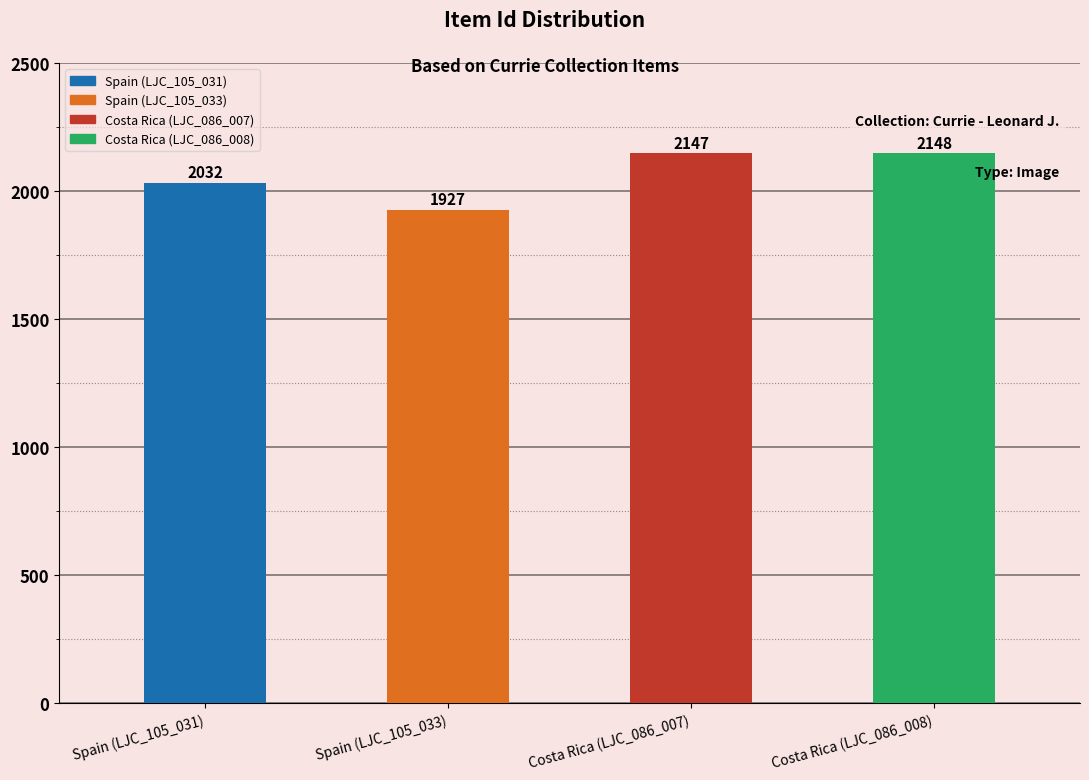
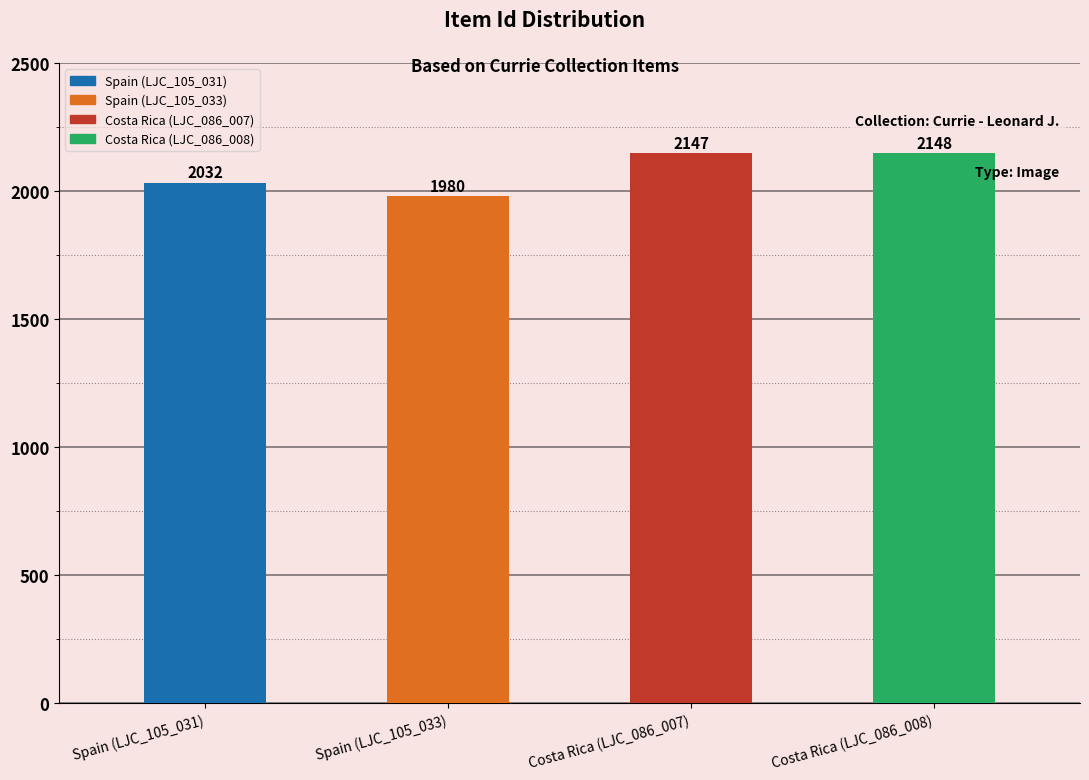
Spain (LJC_105_033): 1927 -> 1980
